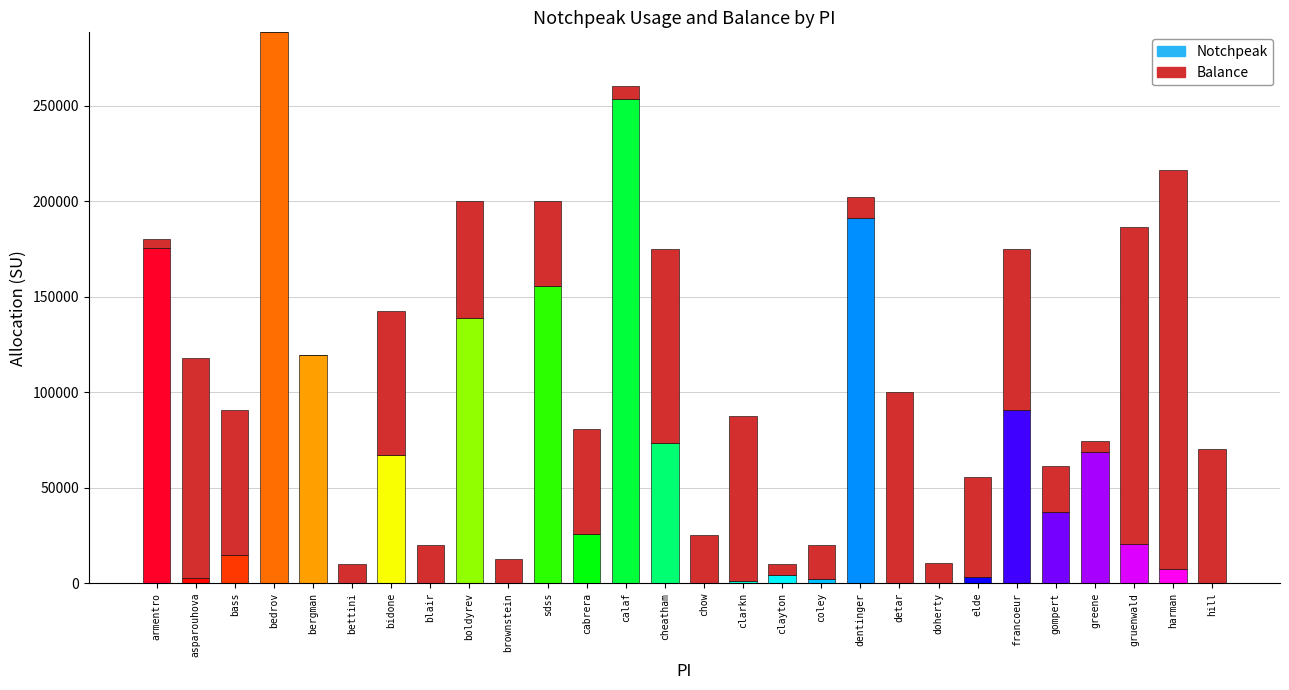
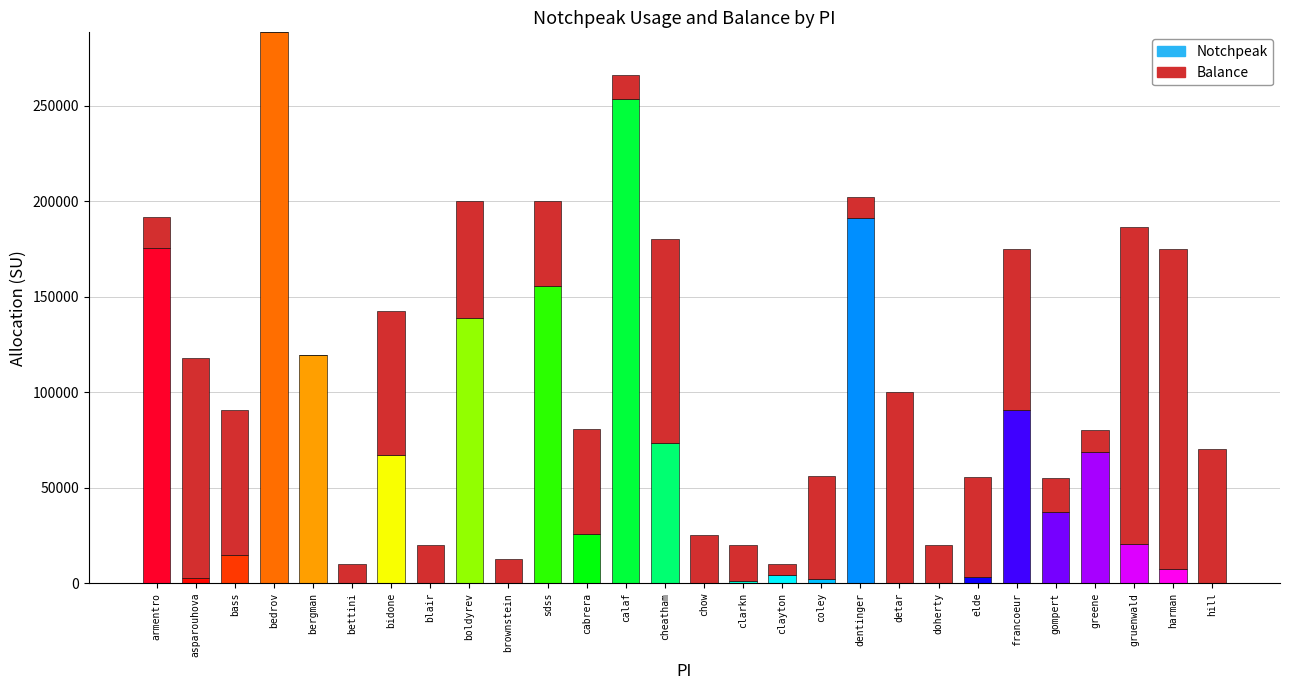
Balance, armentro: 4000 -> 16000
Balance, calaf: 7000 -> 13000
Balance, cheatham: 101000 -> 106000
Balance, clarkn: 87000 -> 19000
Balance, coley: 18000 -> 54000
Balance, doherty: 10000 -> 20000
Balance, gompert: 24000 -> 18000
Balance, greene: 6000 -> 12000
Balance, harman: 209000 -> 167000
